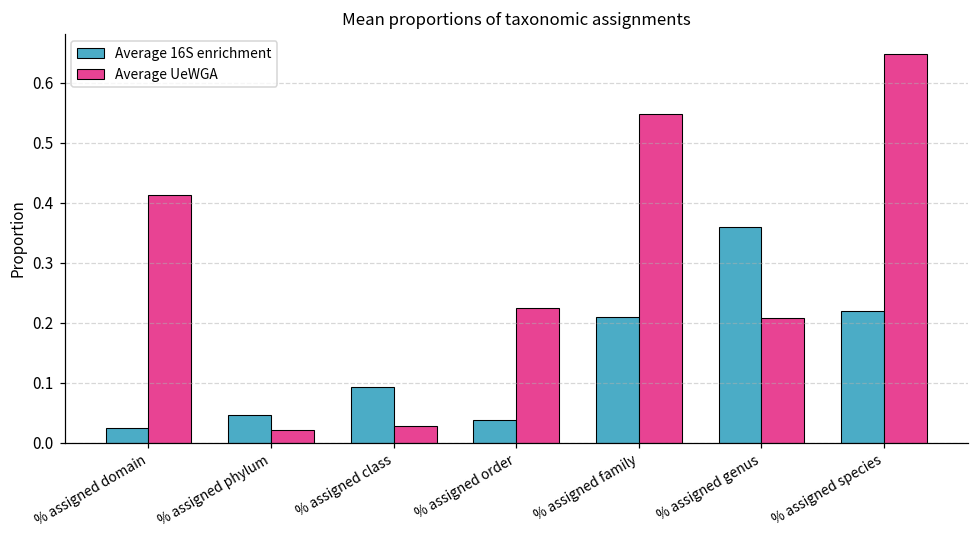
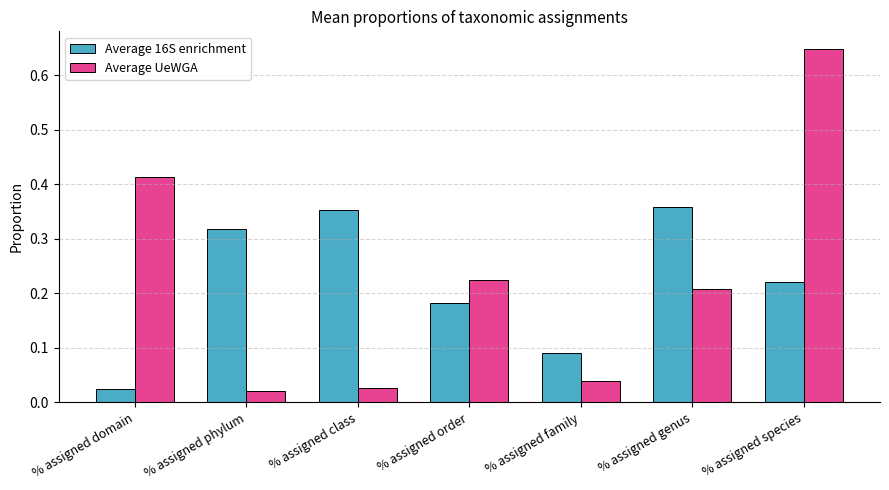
Average 16S enrichment, % assigned phylum: 0.05 -> 0.32
Average 16S enrichment, % assigned class: 0.09 -> 0.35
Average 16S enrichment, % assigned order: 0.04 -> 0.18
Average 16S enrichment, % assigned family: 0.21 -> 0.09
Average UeWGA, % assigned family: 0.55 -> 0.04
